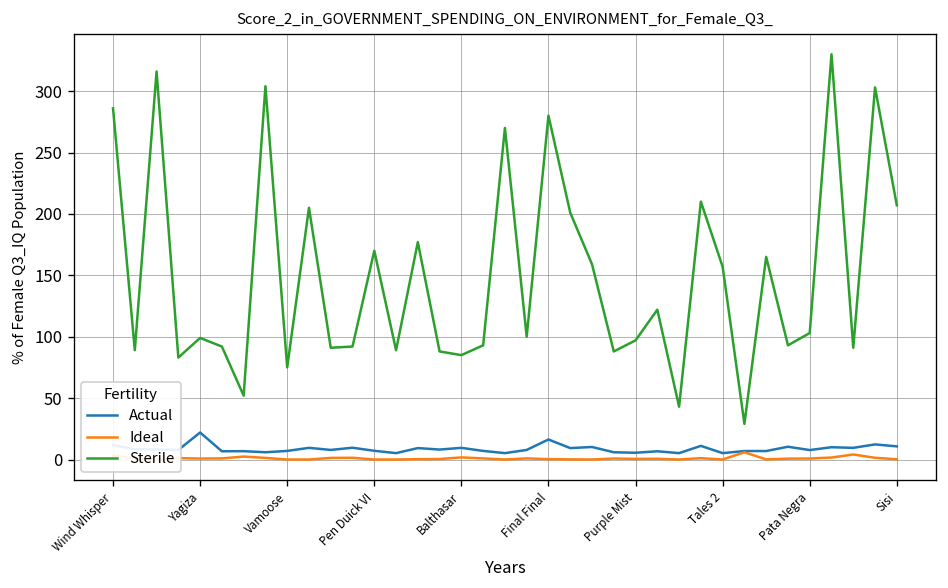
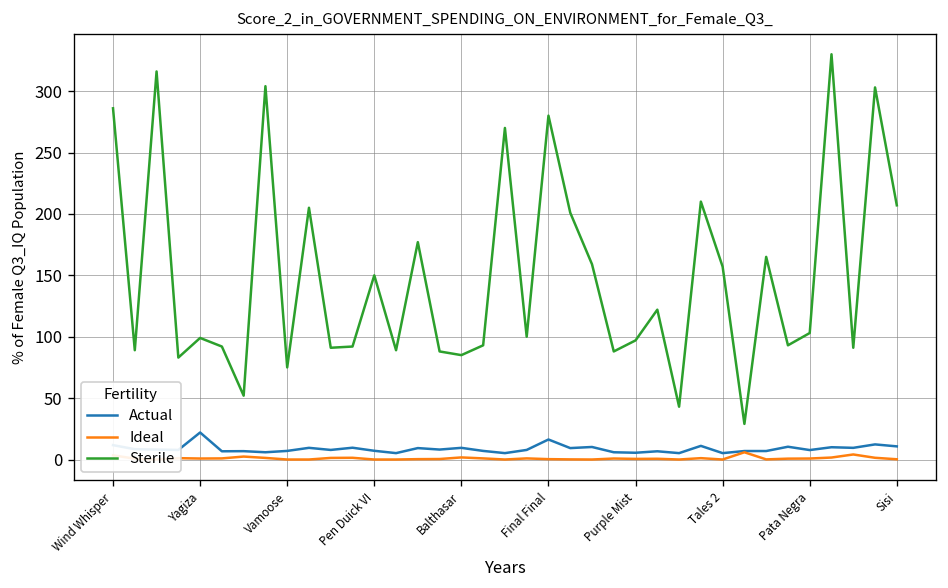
Sterile, Pen Duick VI: 170 -> 150
